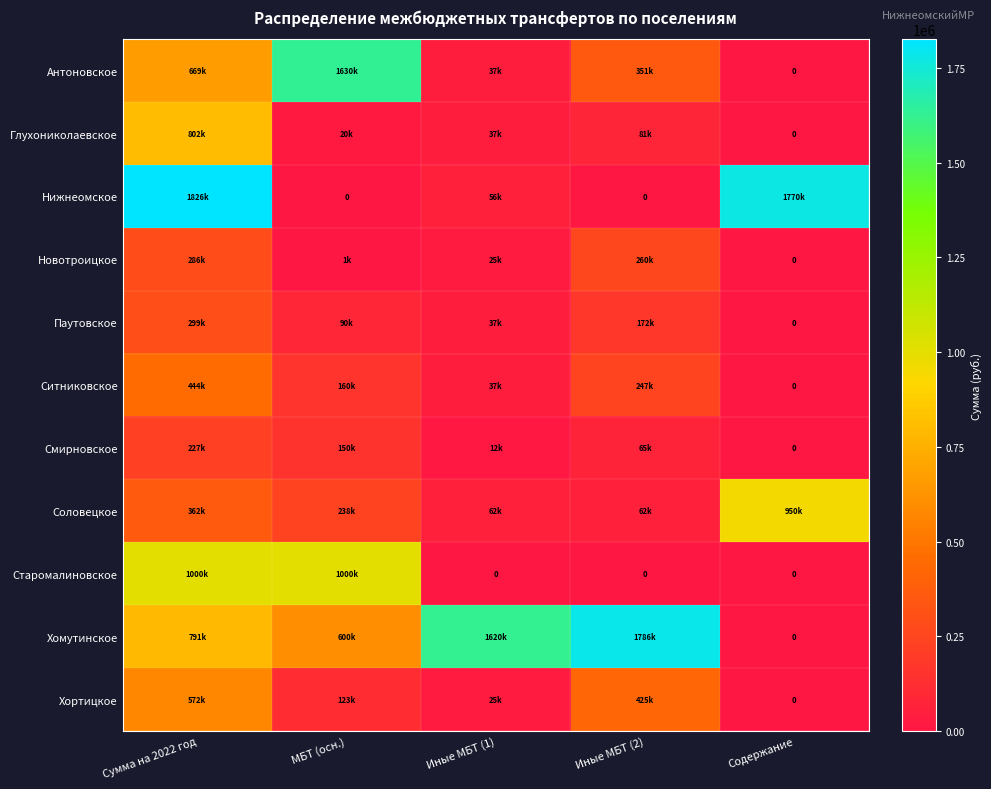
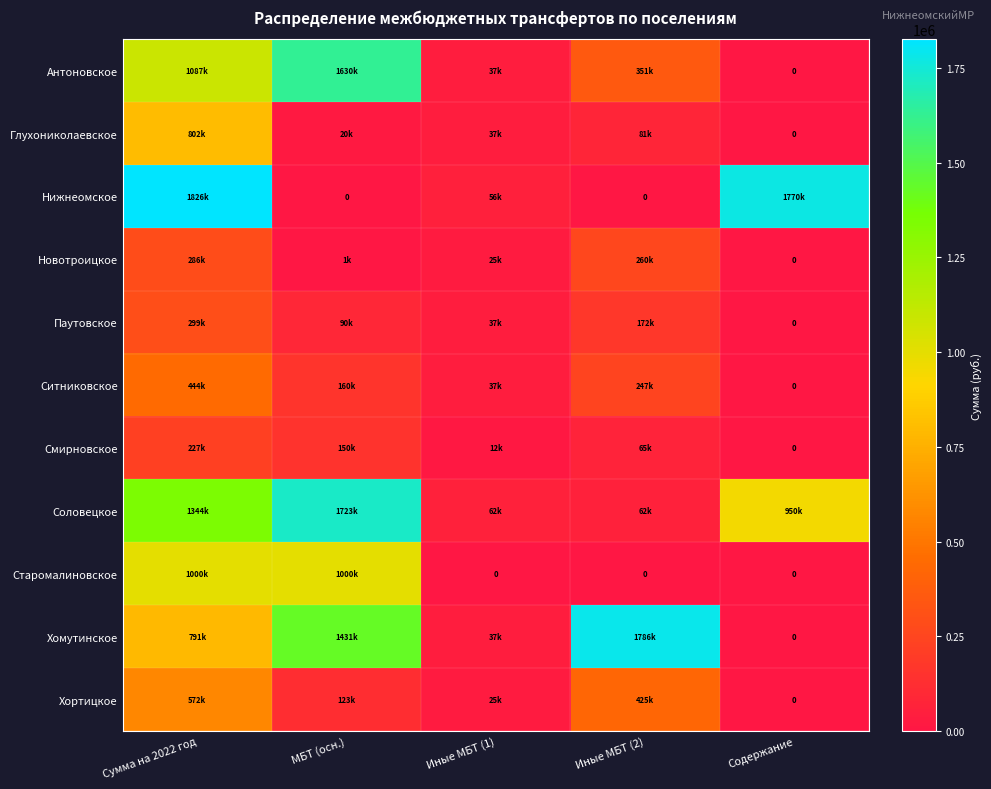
Антоновское, Сумма на 2022 год: 669k -> 1087k
Соловецкое, Сумма на 2022 год: 362k -> 1344k
Соловецкое, МБТ (осн.): 238k -> 1723k
Хомутинское, МБТ (осн.): 600k -> 1431k
Хомутинское, Иные МБТ (1): 1620k -> 37k
